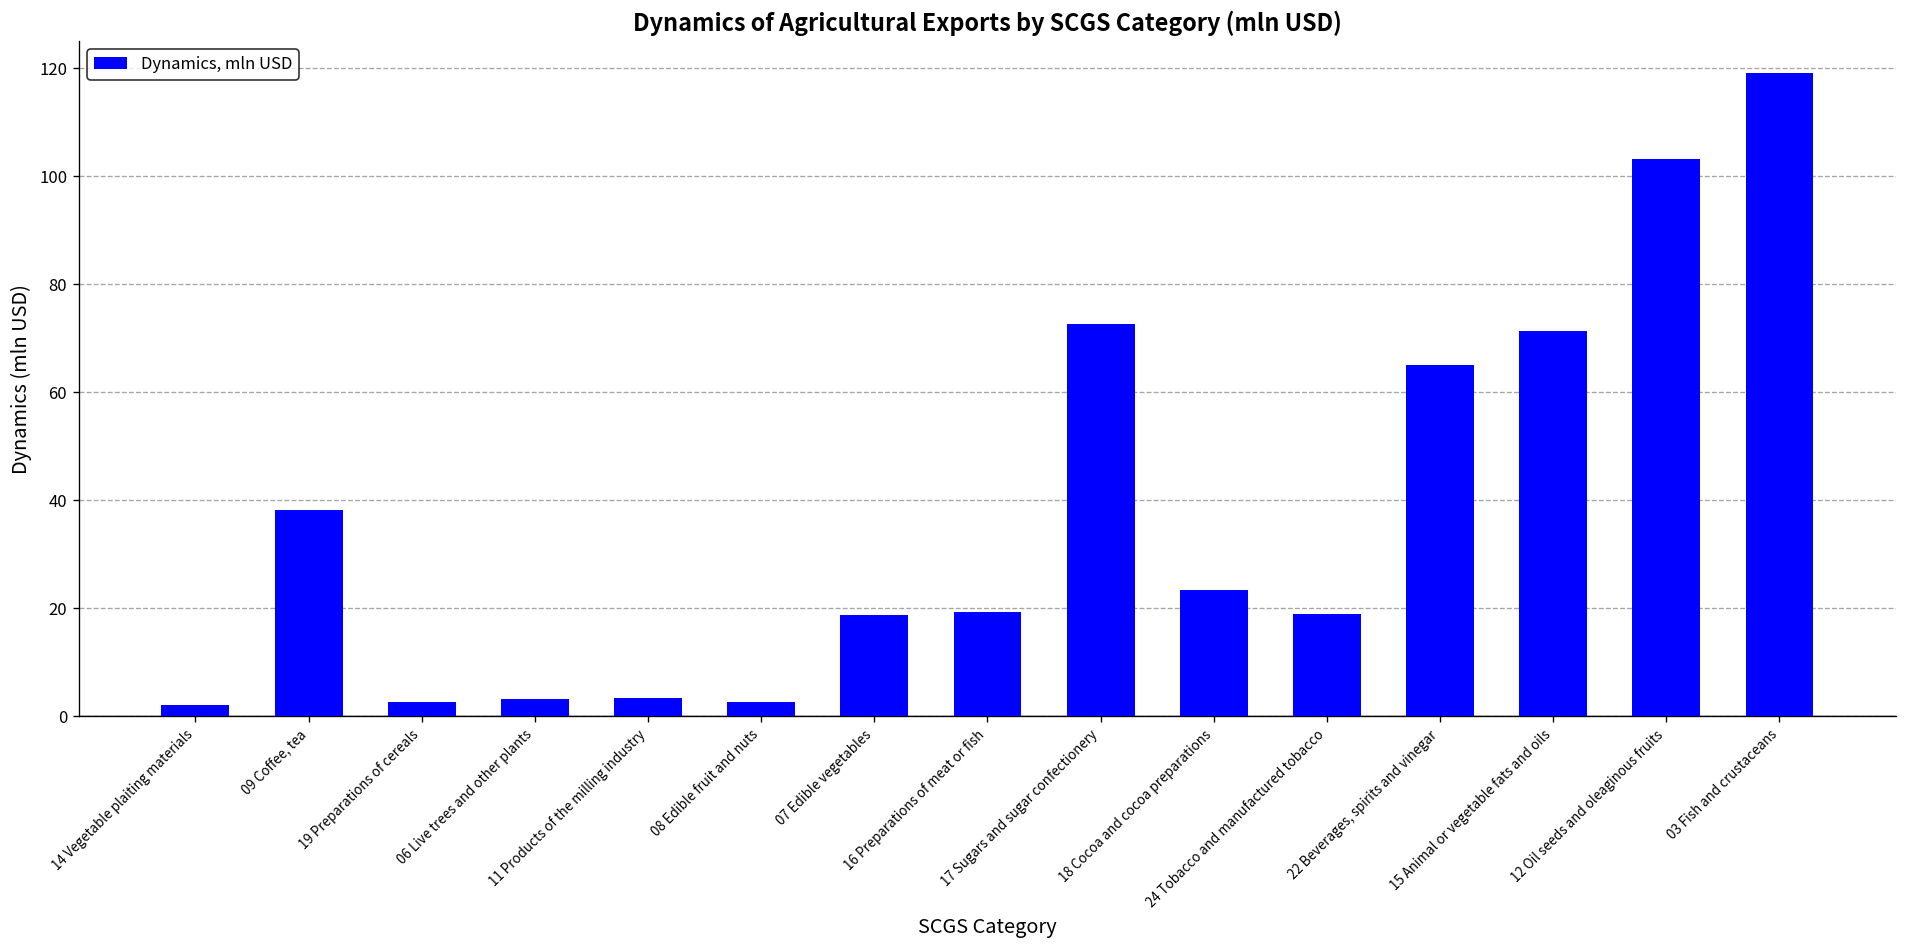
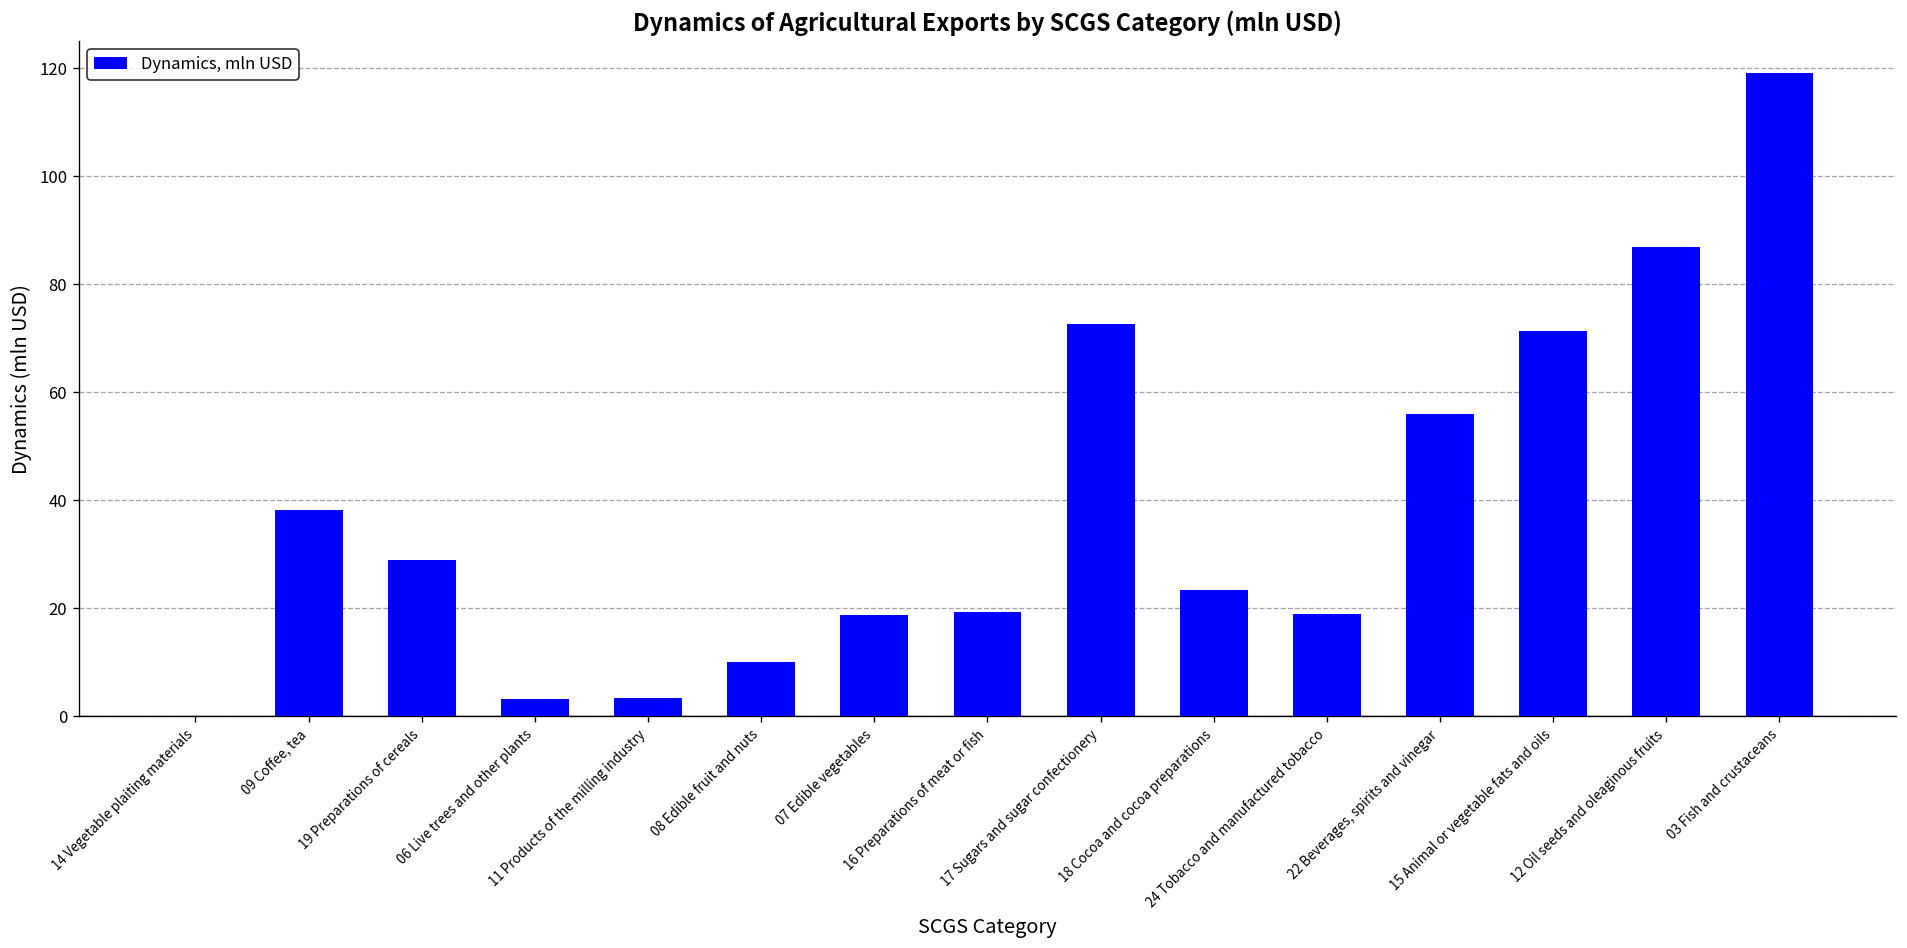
14 Vegetable plaiting materials: 2 -> 0
19 Preparations of cereals: 3 -> 29
08 Edible fruit and nuts: 3 -> 10
22 Beverages, spirits and vinegar: 65 -> 56
12 Oil seeds and oleaginous fruits: 103 -> 87
